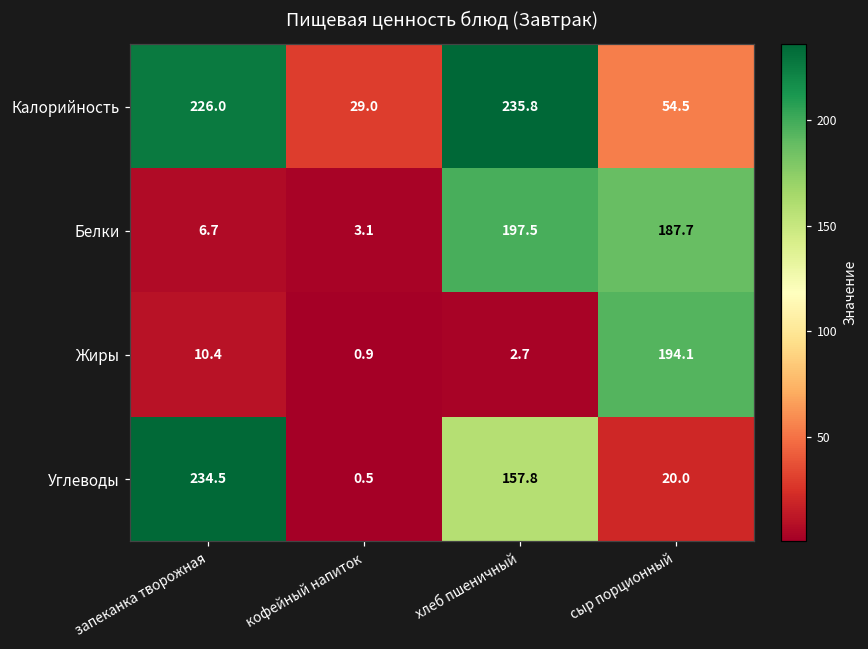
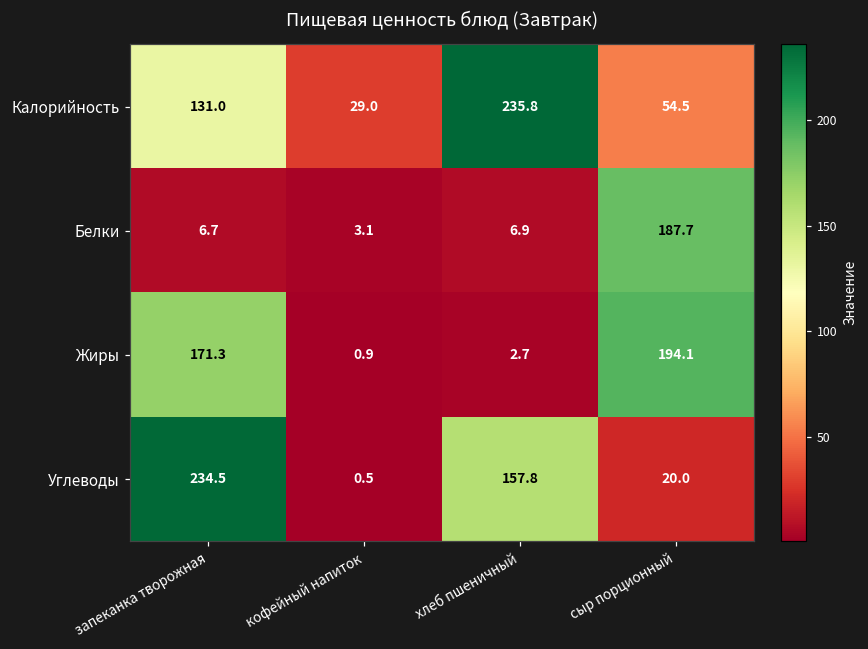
Калорийность, запеканка творожная: 226.0 -> 131.0
Белки, хлеб пшеничный: 197.5 -> 6.9
Жиры, запеканка творожная: 10.4 -> 171.3
